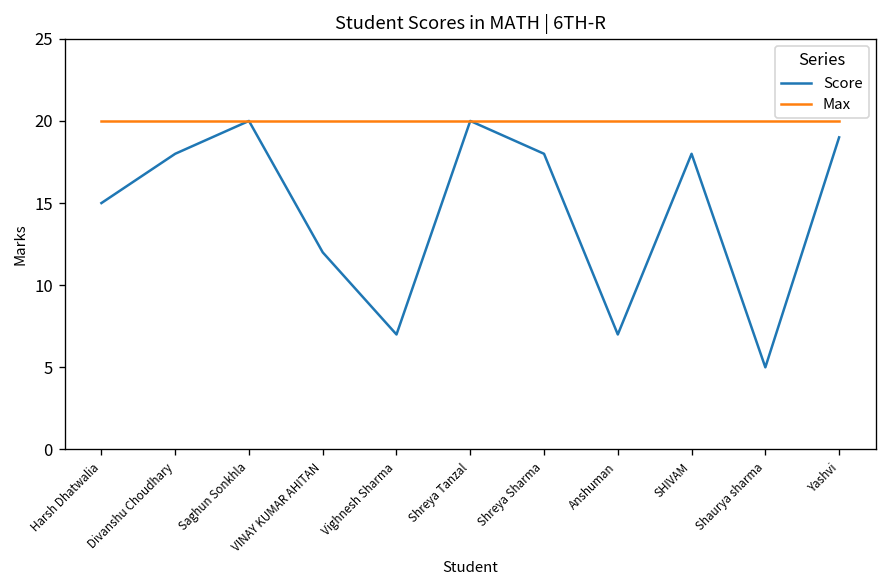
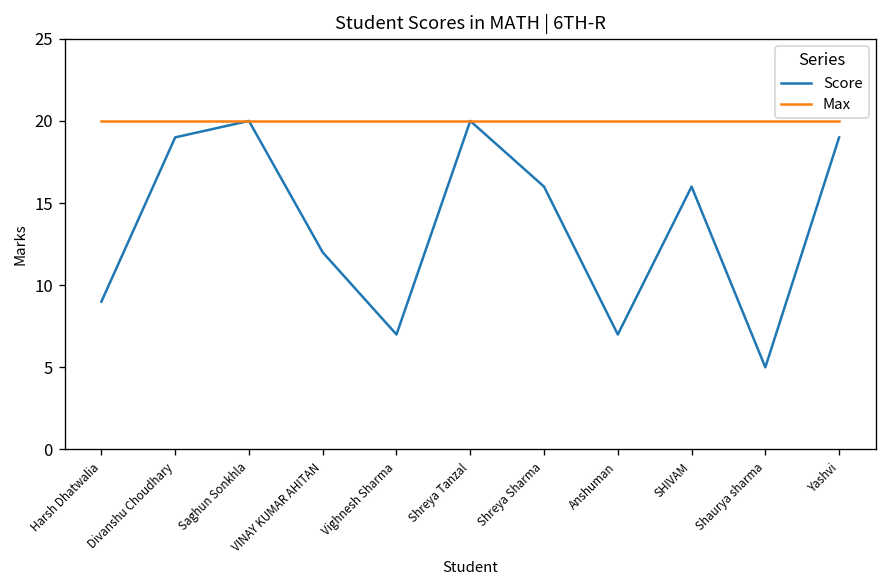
Score, Harsh Dhatwalia: 15 -> 9
Score, Divanshu Choudhary: 18 -> 19
Score, Shreya Sharma: 18 -> 16
Score, SHIVAM: 18 -> 16
